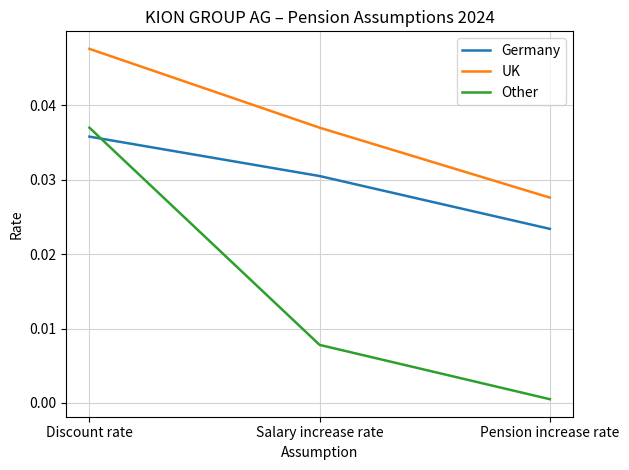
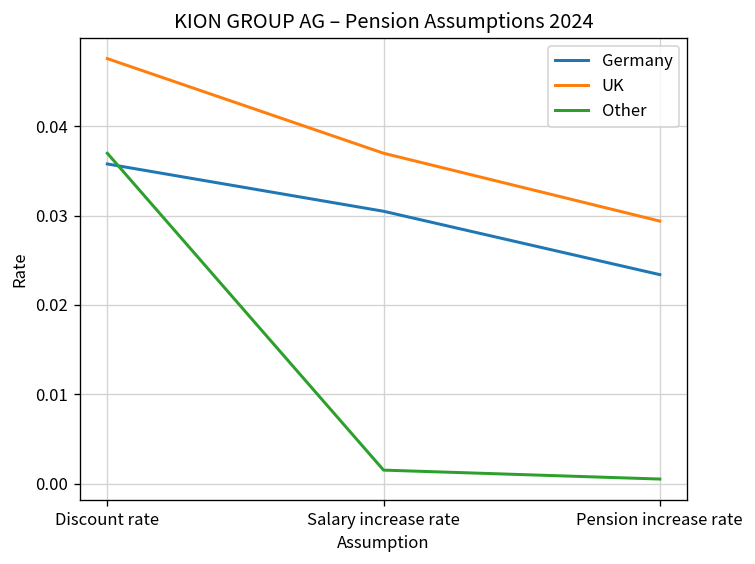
Other, Salary increase rate: 0.008 -> 0.002
UK, Pension increase rate: 0.028 -> 0.029
